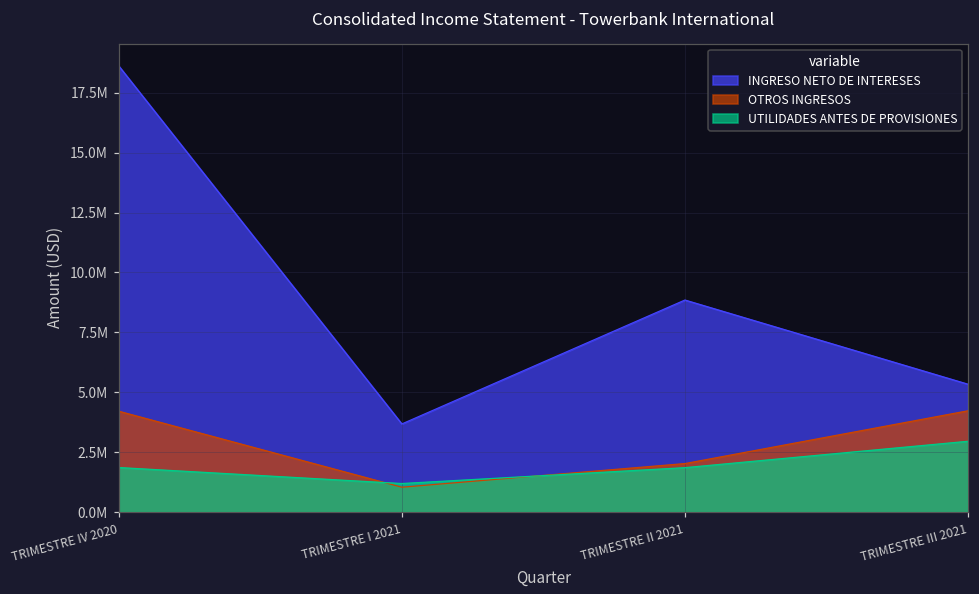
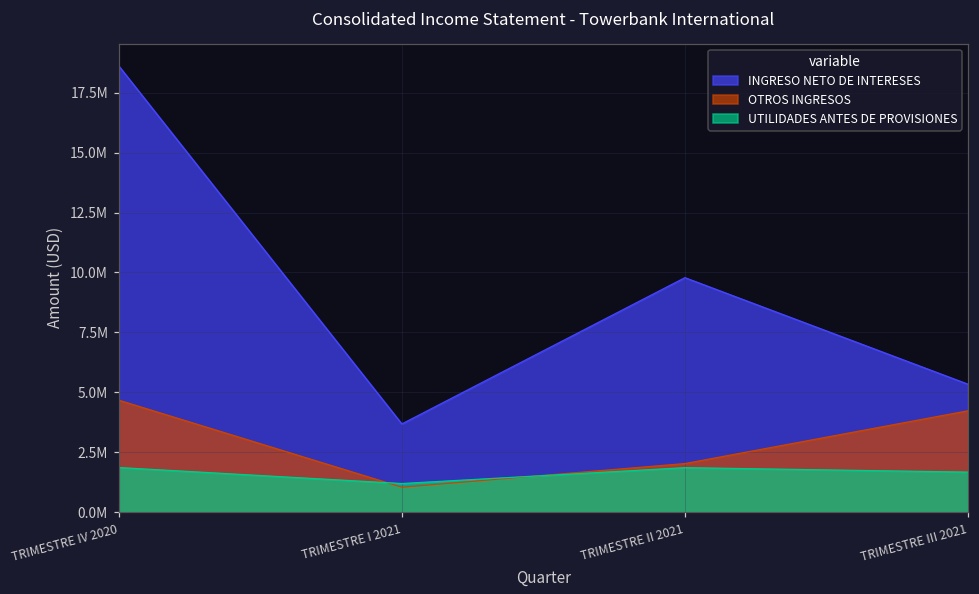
OTROS INGRESOS, TRIMESTRE IV 2020: 4200000 -> 4700000
INGRESO NETO DE INTERESES, TRIMESTRE II 2021: 8800000 -> 9800000
UTILIDADES ANTES DE PROVISIONES, TRIMESTRE III 2021: 3000000 -> 1700000
